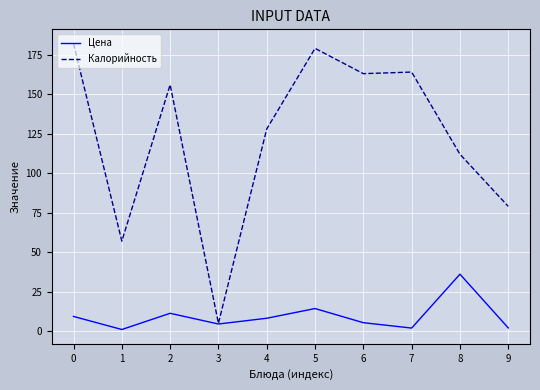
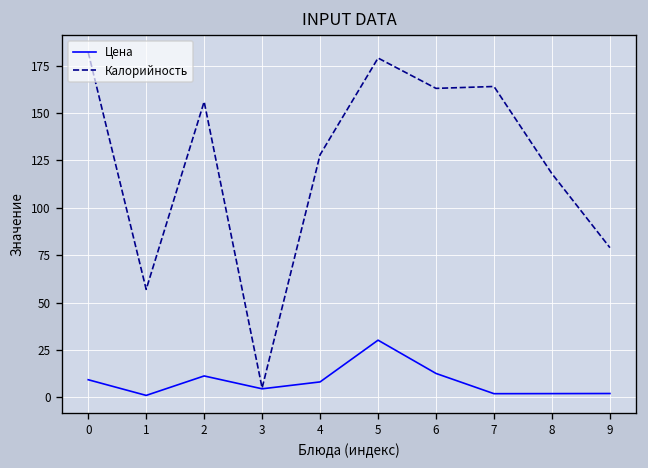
Цена, 5: 14 -> 30
Цена, 6: 5 -> 13
Цена, 8: 36 -> 2
Калорийность, 8: 112 -> 118
